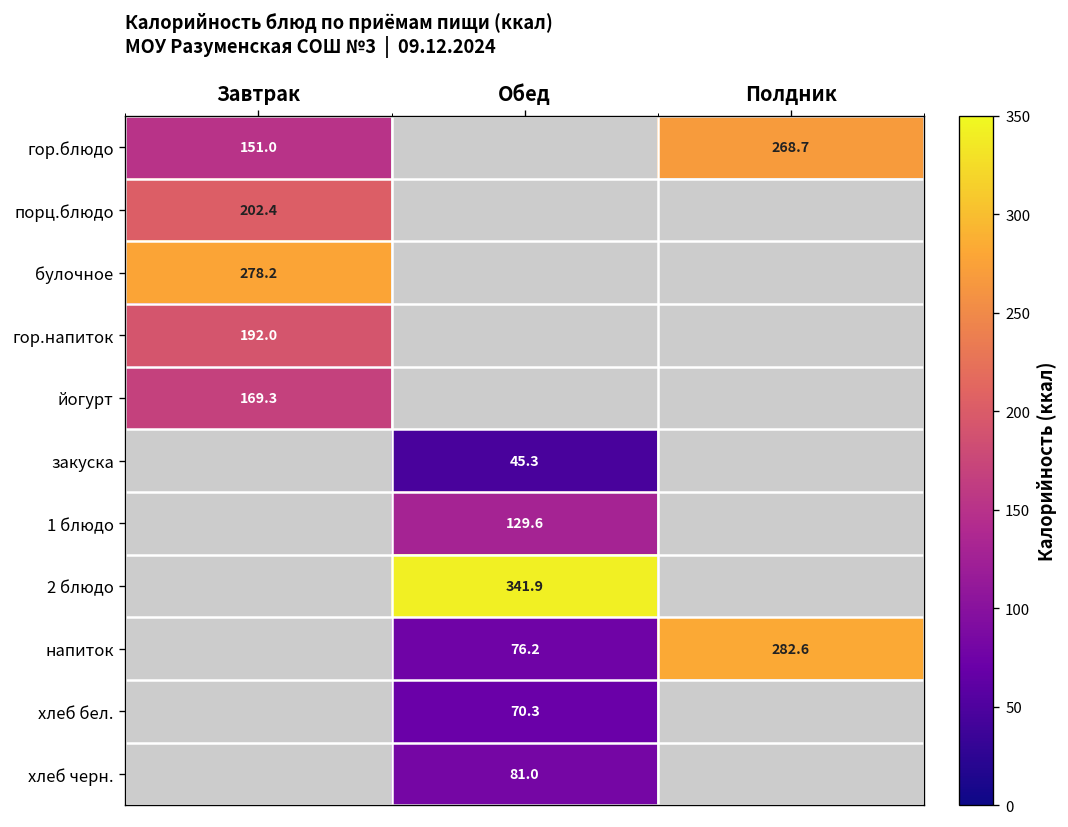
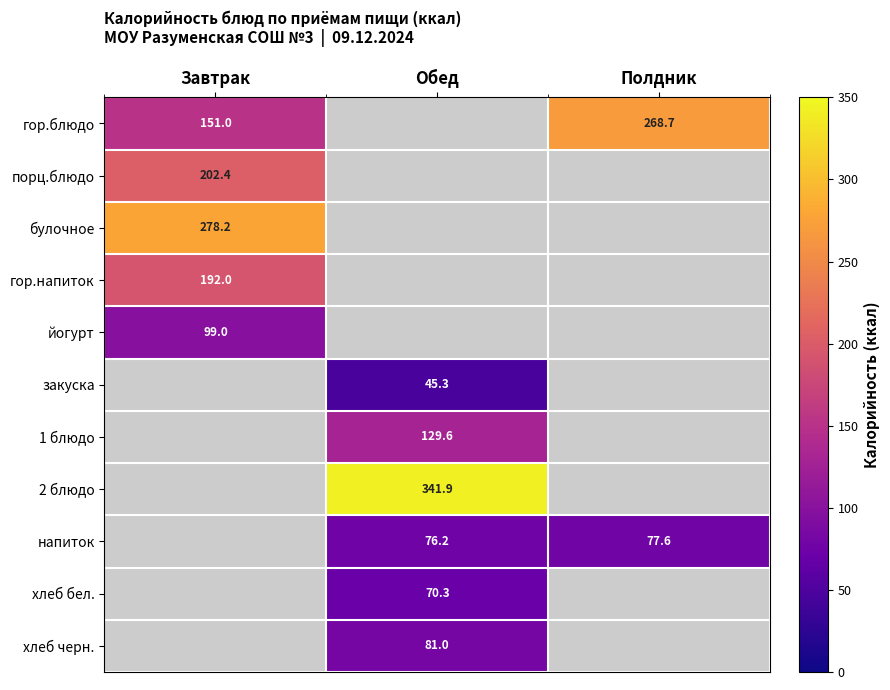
йогурт, Завтрак: 169.3 -> 99.0
напиток, Полдник: 282.6 -> 77.6
